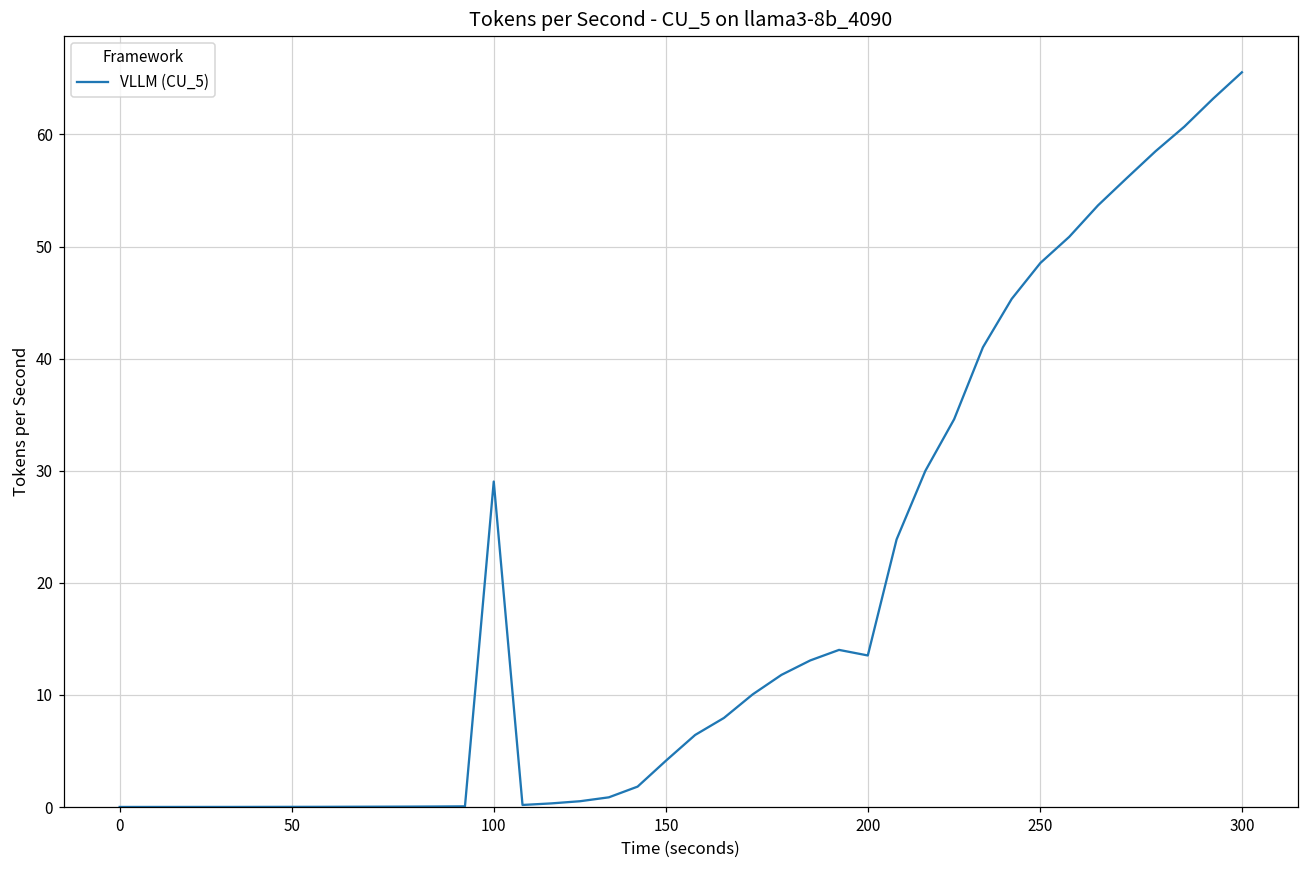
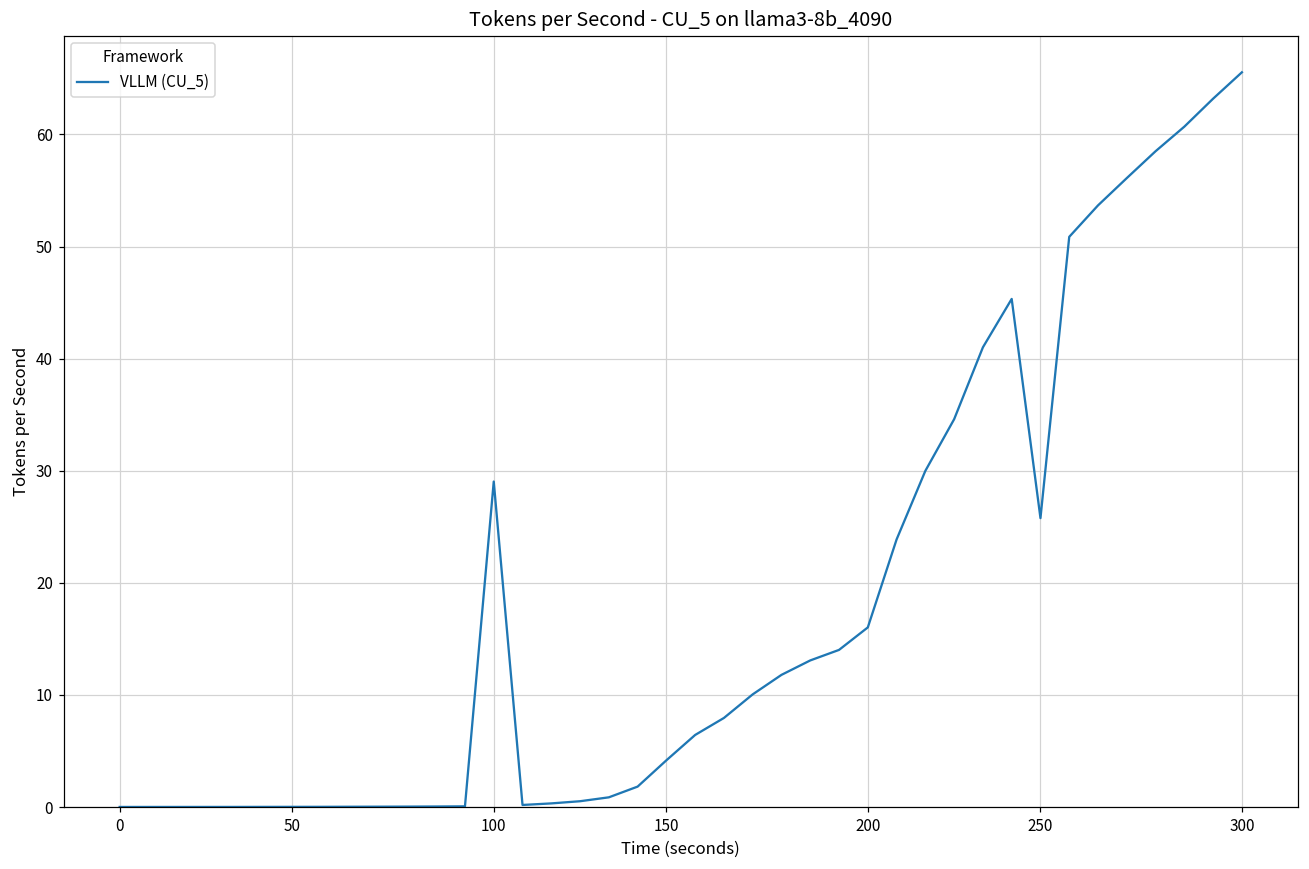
200: 13.5 -> 16.0
250: 48.5 -> 25.8
